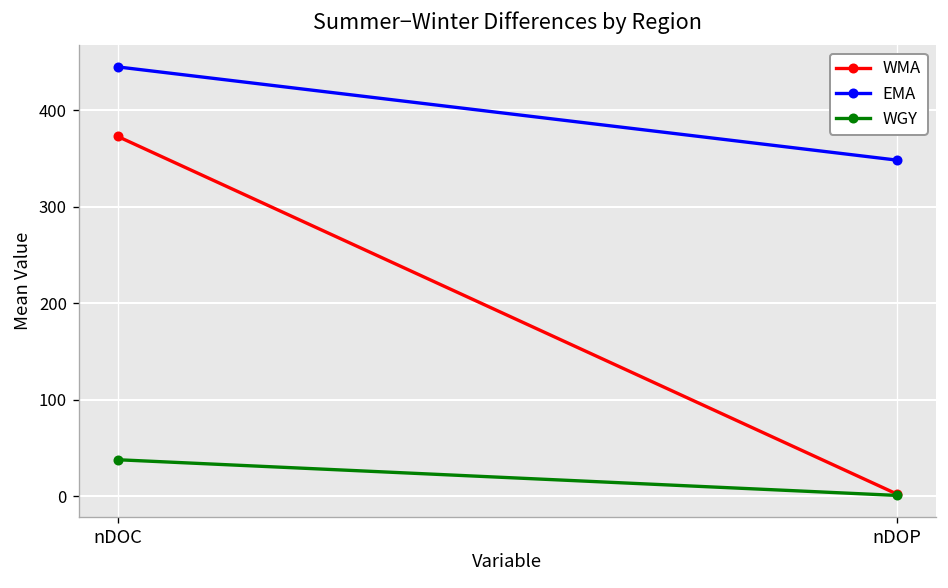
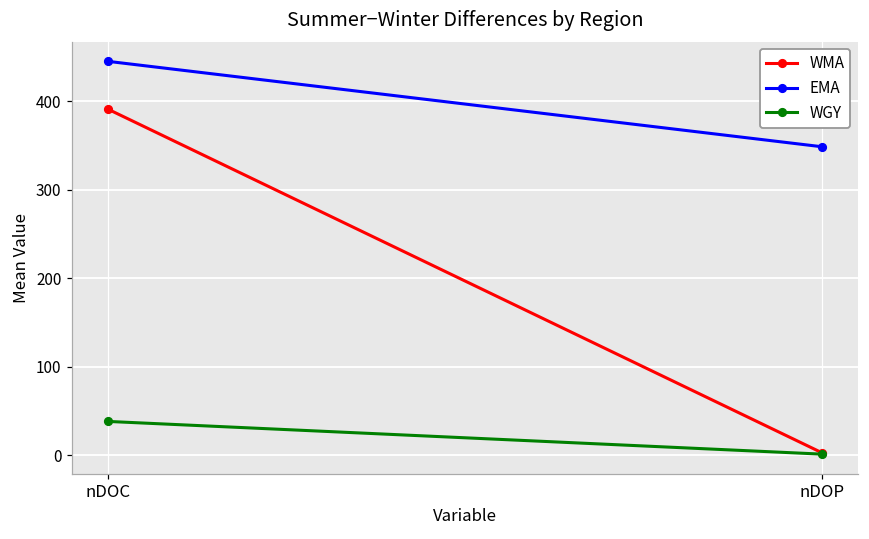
WMA, nDOC: 370 -> 390
